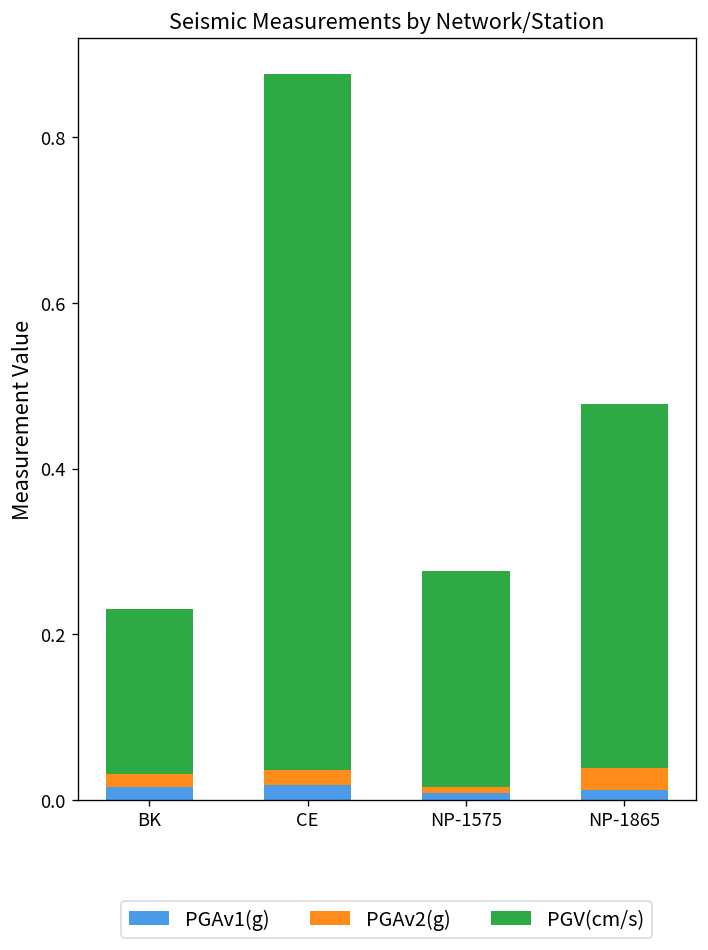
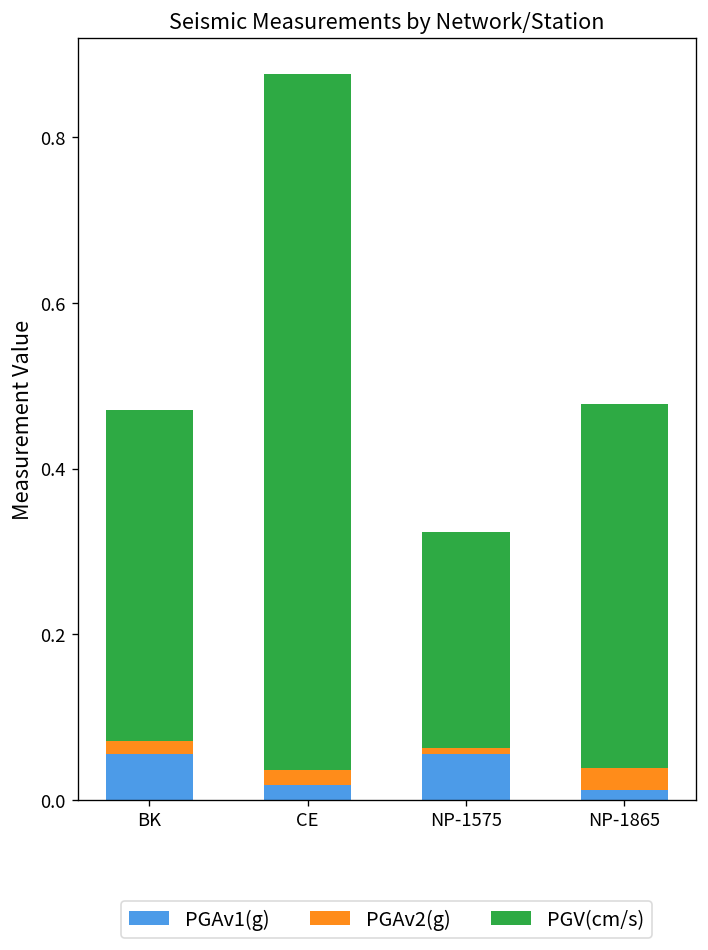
PGAv1(g), BK: 0.02 -> 0.06
PGV(cm/s), BK: 0.2 -> 0.4
PGAv1(g), NP-1575: 0.01 -> 0.06
